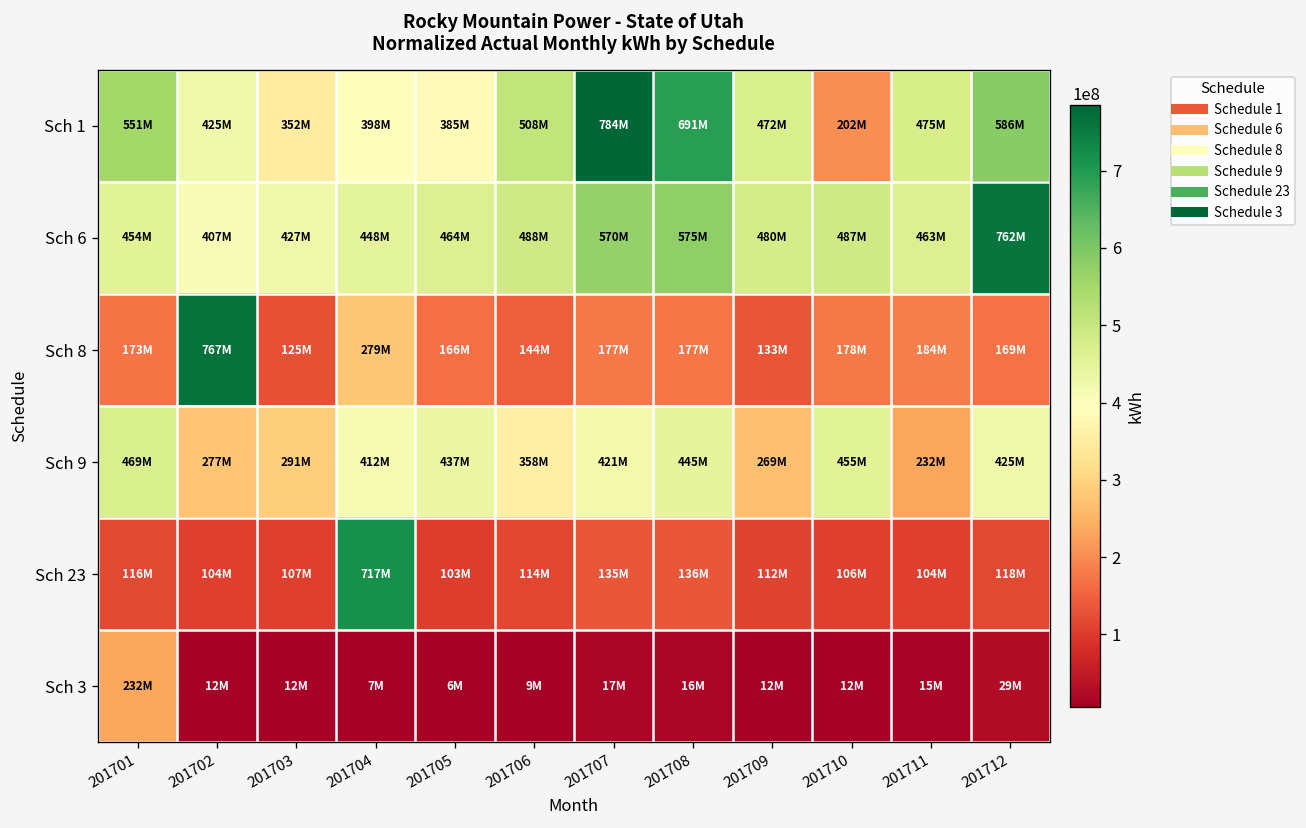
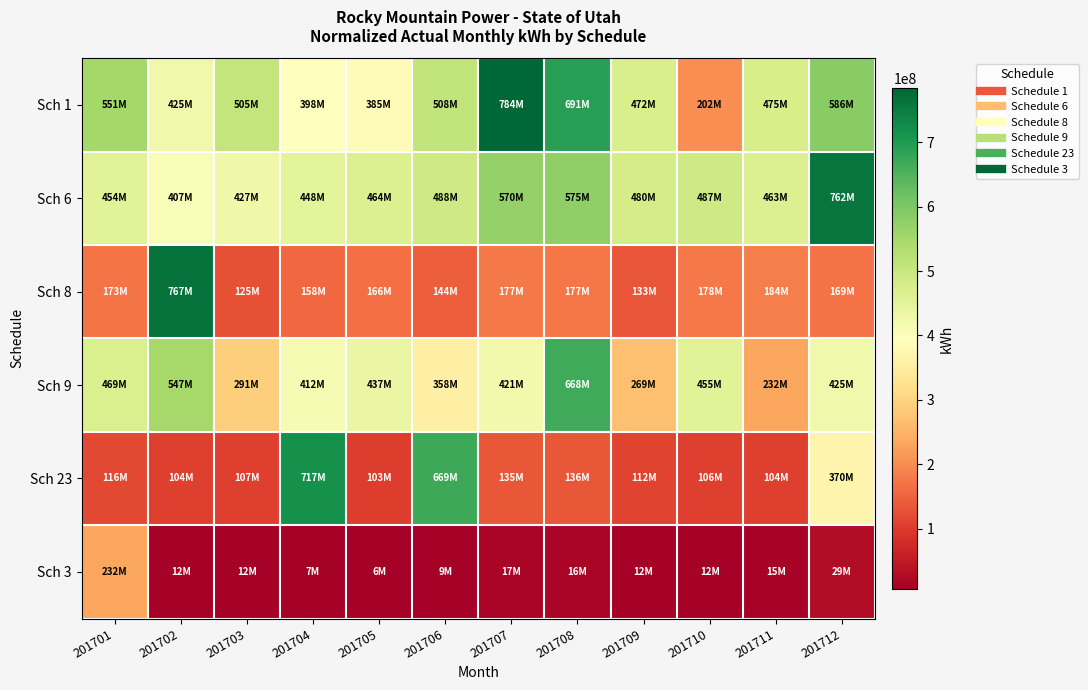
Sch 1, 201703: 352M -> 505M
Sch 8, 201704: 279M -> 158M
Sch 9, 201702: 277M -> 547M
Sch 9, 201708: 445M -> 668M
Sch 23, 201706: 114M -> 669M
Sch 23, 201712: 118M -> 370M
